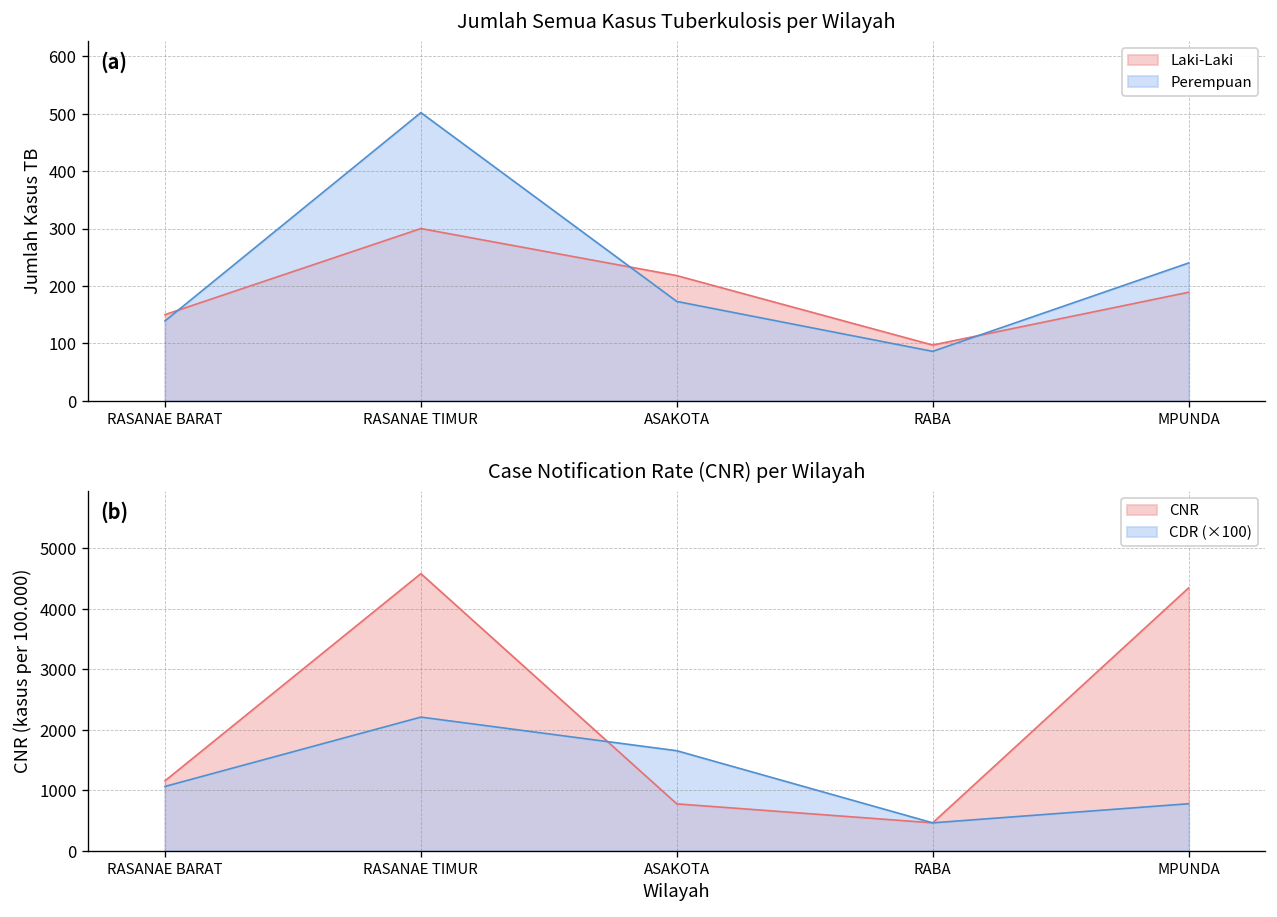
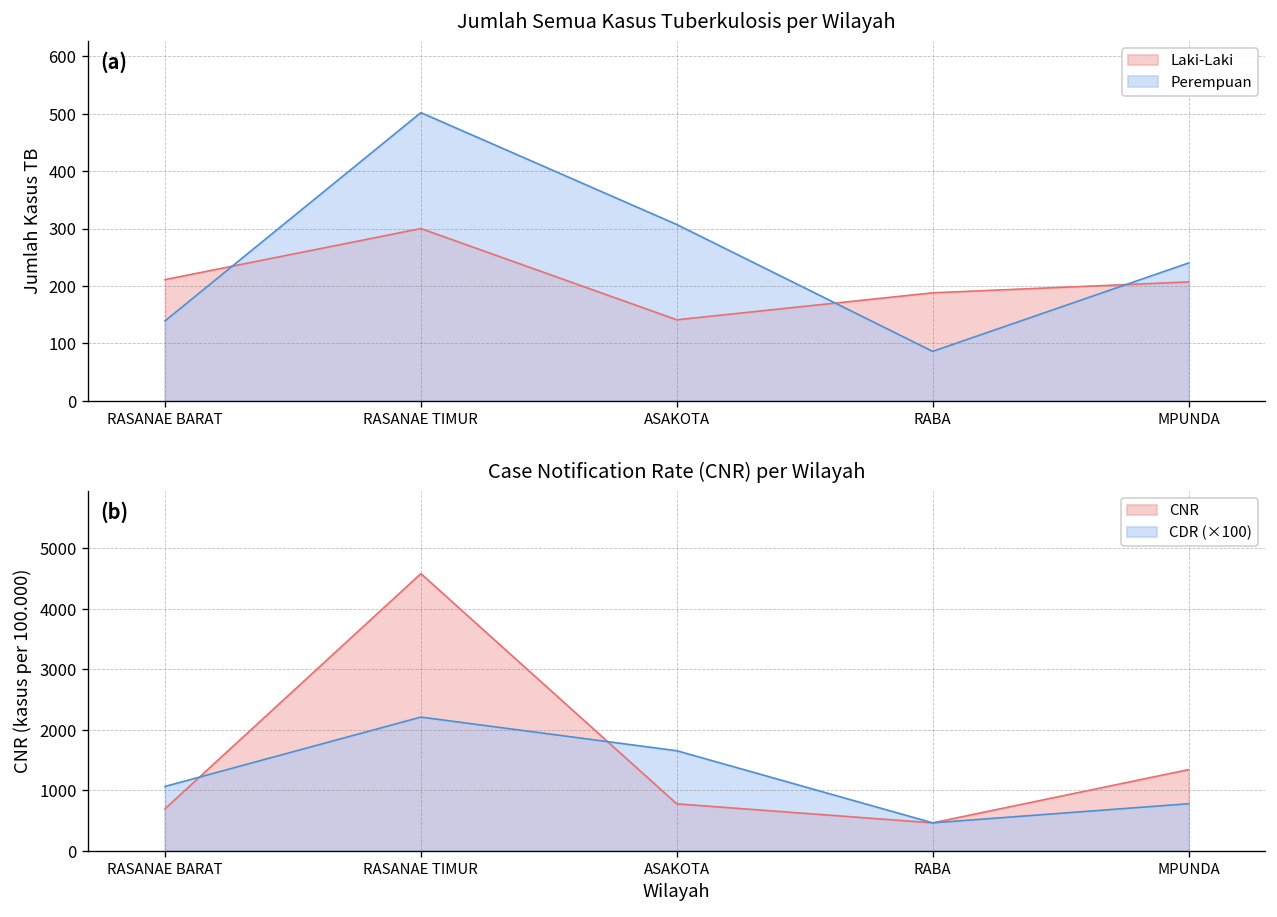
Jumlah Semua Kasus Tuberkulosis per Wilayah, Laki-Laki, RASANAE BARAT: 150 -> 210
Jumlah Semua Kasus Tuberkulosis per Wilayah, Laki-Laki, ASAKOTA: 220 -> 140
Jumlah Semua Kasus Tuberkulosis per Wilayah, Perempuan, ASAKOTA: 170 -> 310
Jumlah Semua Kasus Tuberkulosis per Wilayah, Laki-Laki, RABA: 100 -> 190
Jumlah Semua Kasus Tuberkulosis per Wilayah, Laki-Laki, MPUNDA: 190 -> 210
Case Notification Rate (CNR) per Wilayah, CNR, RASANAE BARAT: 1200 -> 700
Case Notification Rate (CNR) per Wilayah, CNR, MPUNDA: 4300 -> 1300
